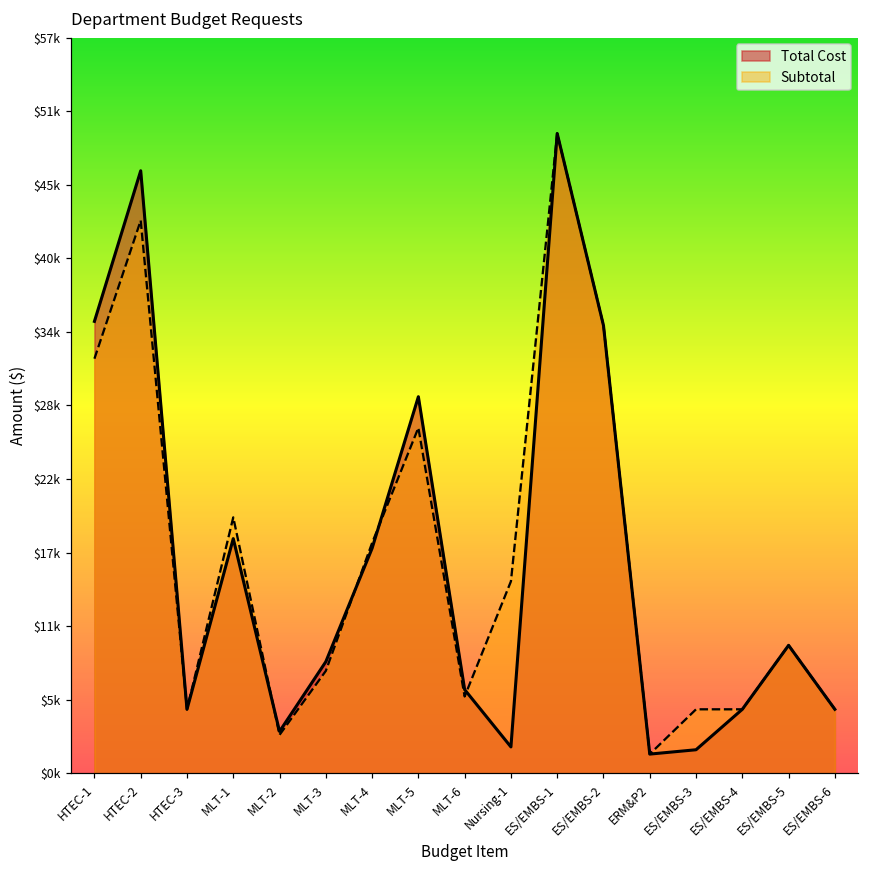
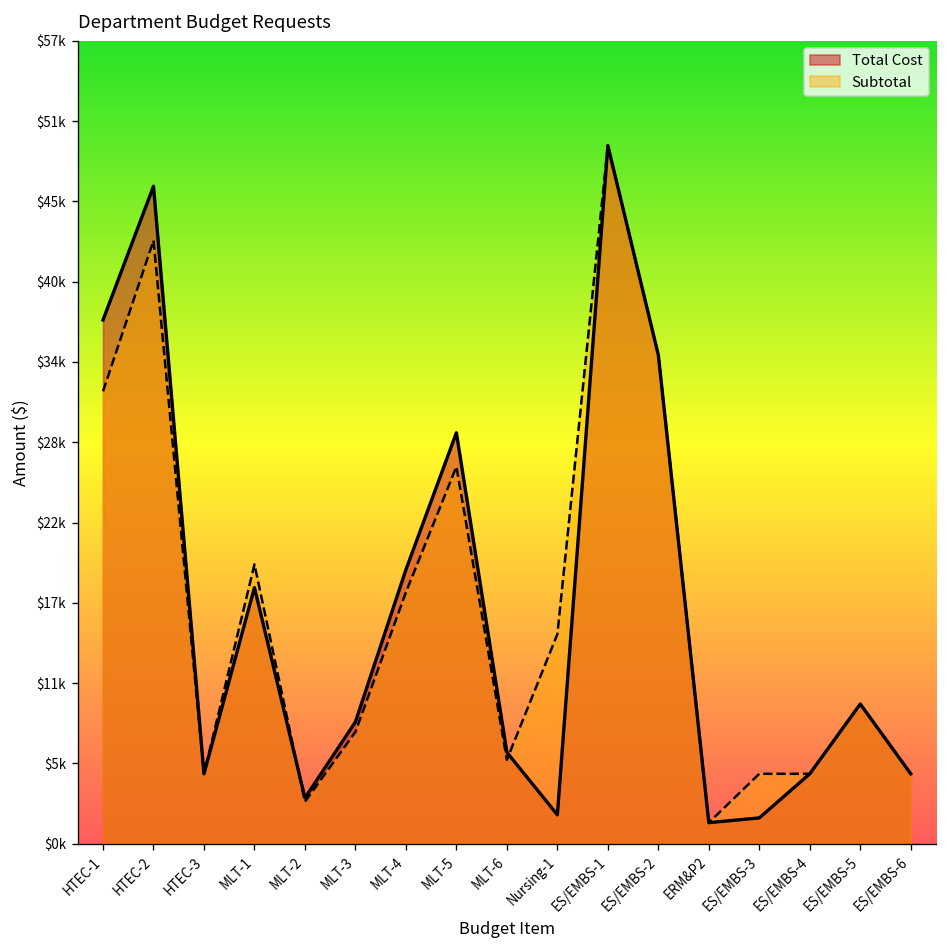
Total Cost, HTEC-1: $35000 -> $37200
Total Cost, MLT-4: $17400 -> $19400
